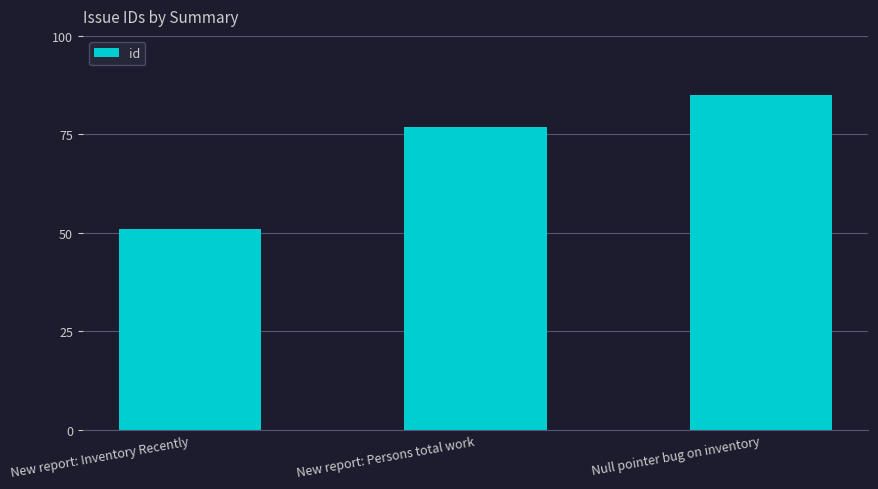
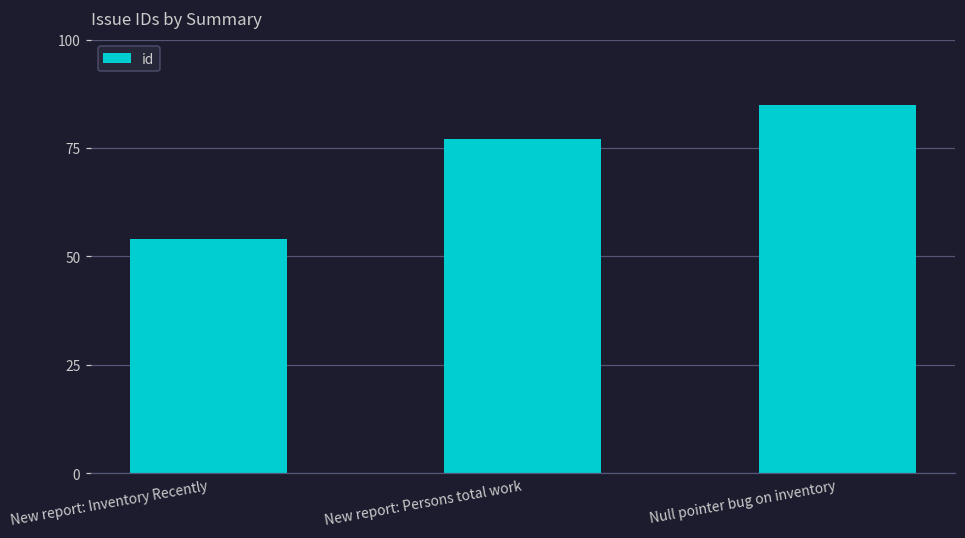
New report: Inventory Recently: 51 -> 54
